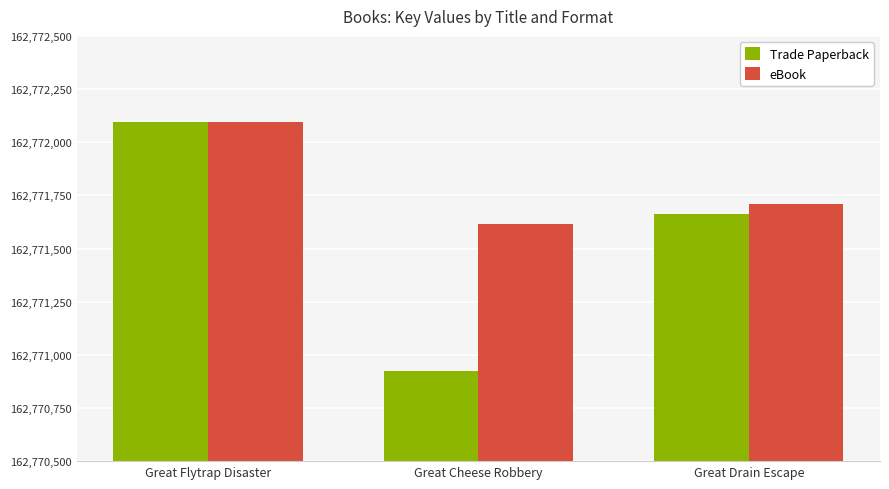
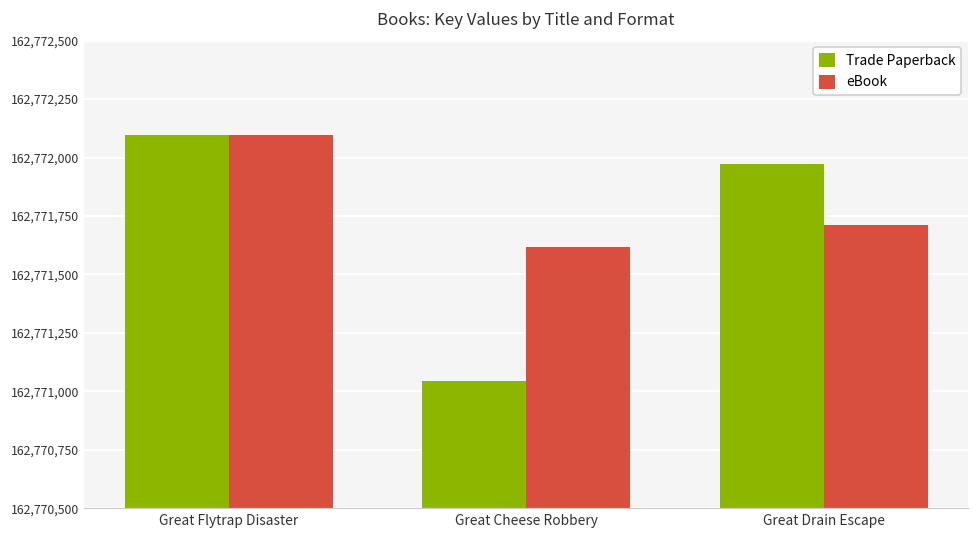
Trade Paperback, Great Cheese Robbery: 162,770,930 -> 162,771,050
Trade Paperback, Great Drain Escape: 162,771,660 -> 162,771,970
